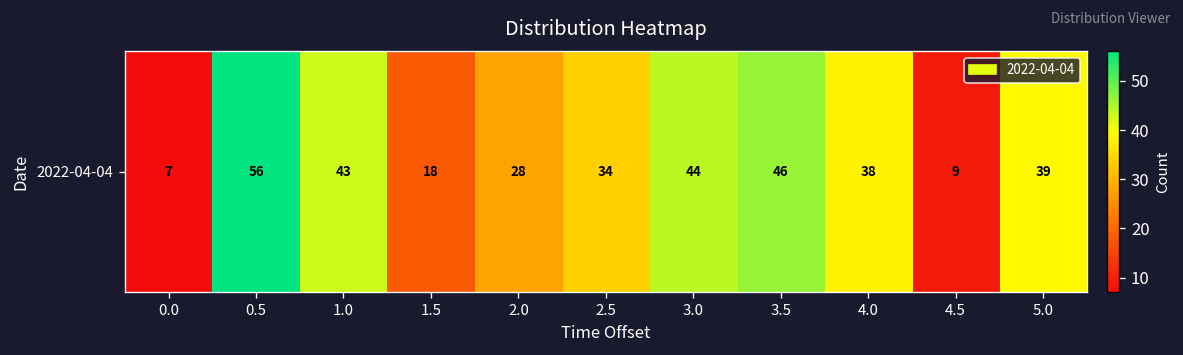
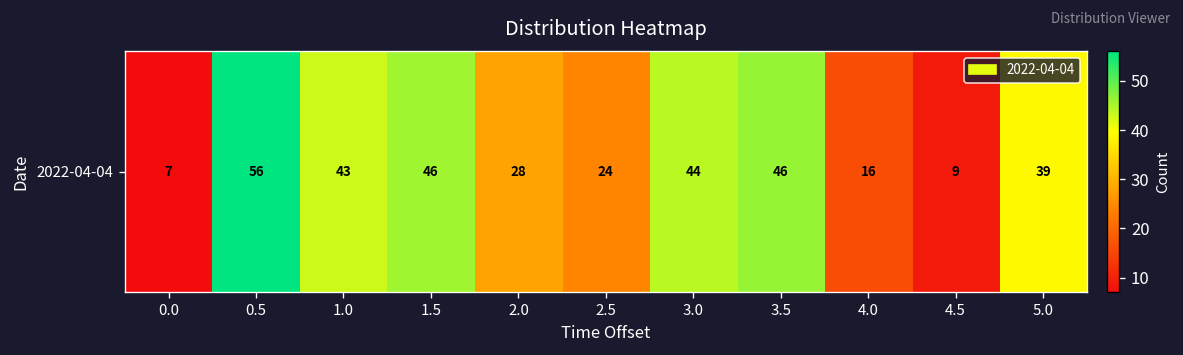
2022-04-04, 1.5: 18 -> 46
2022-04-04, 2.5: 34 -> 24
2022-04-04, 4.0: 38 -> 16
